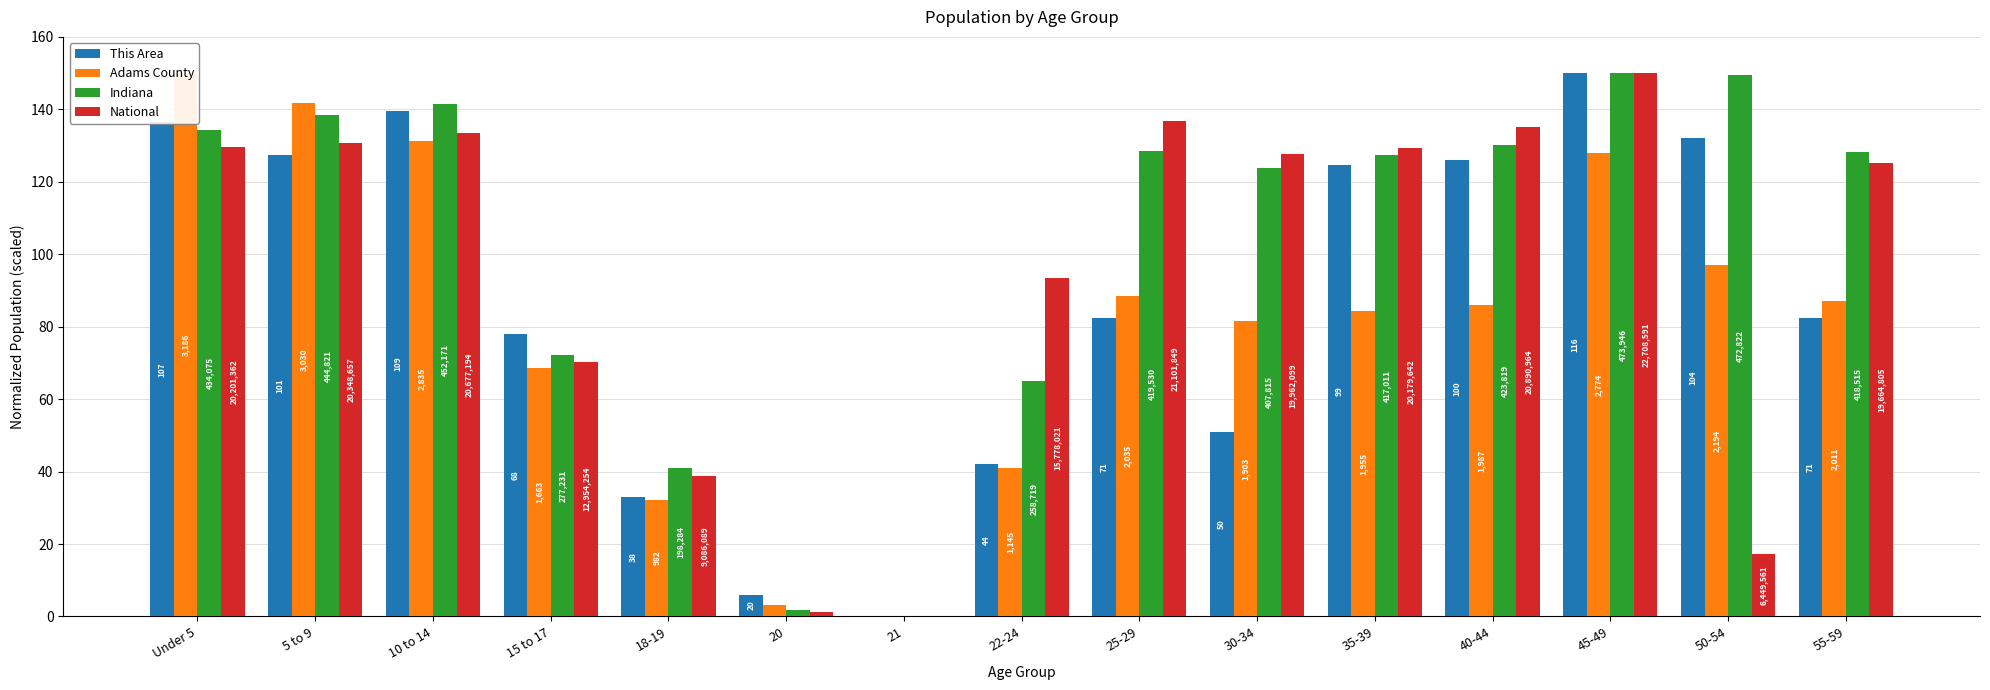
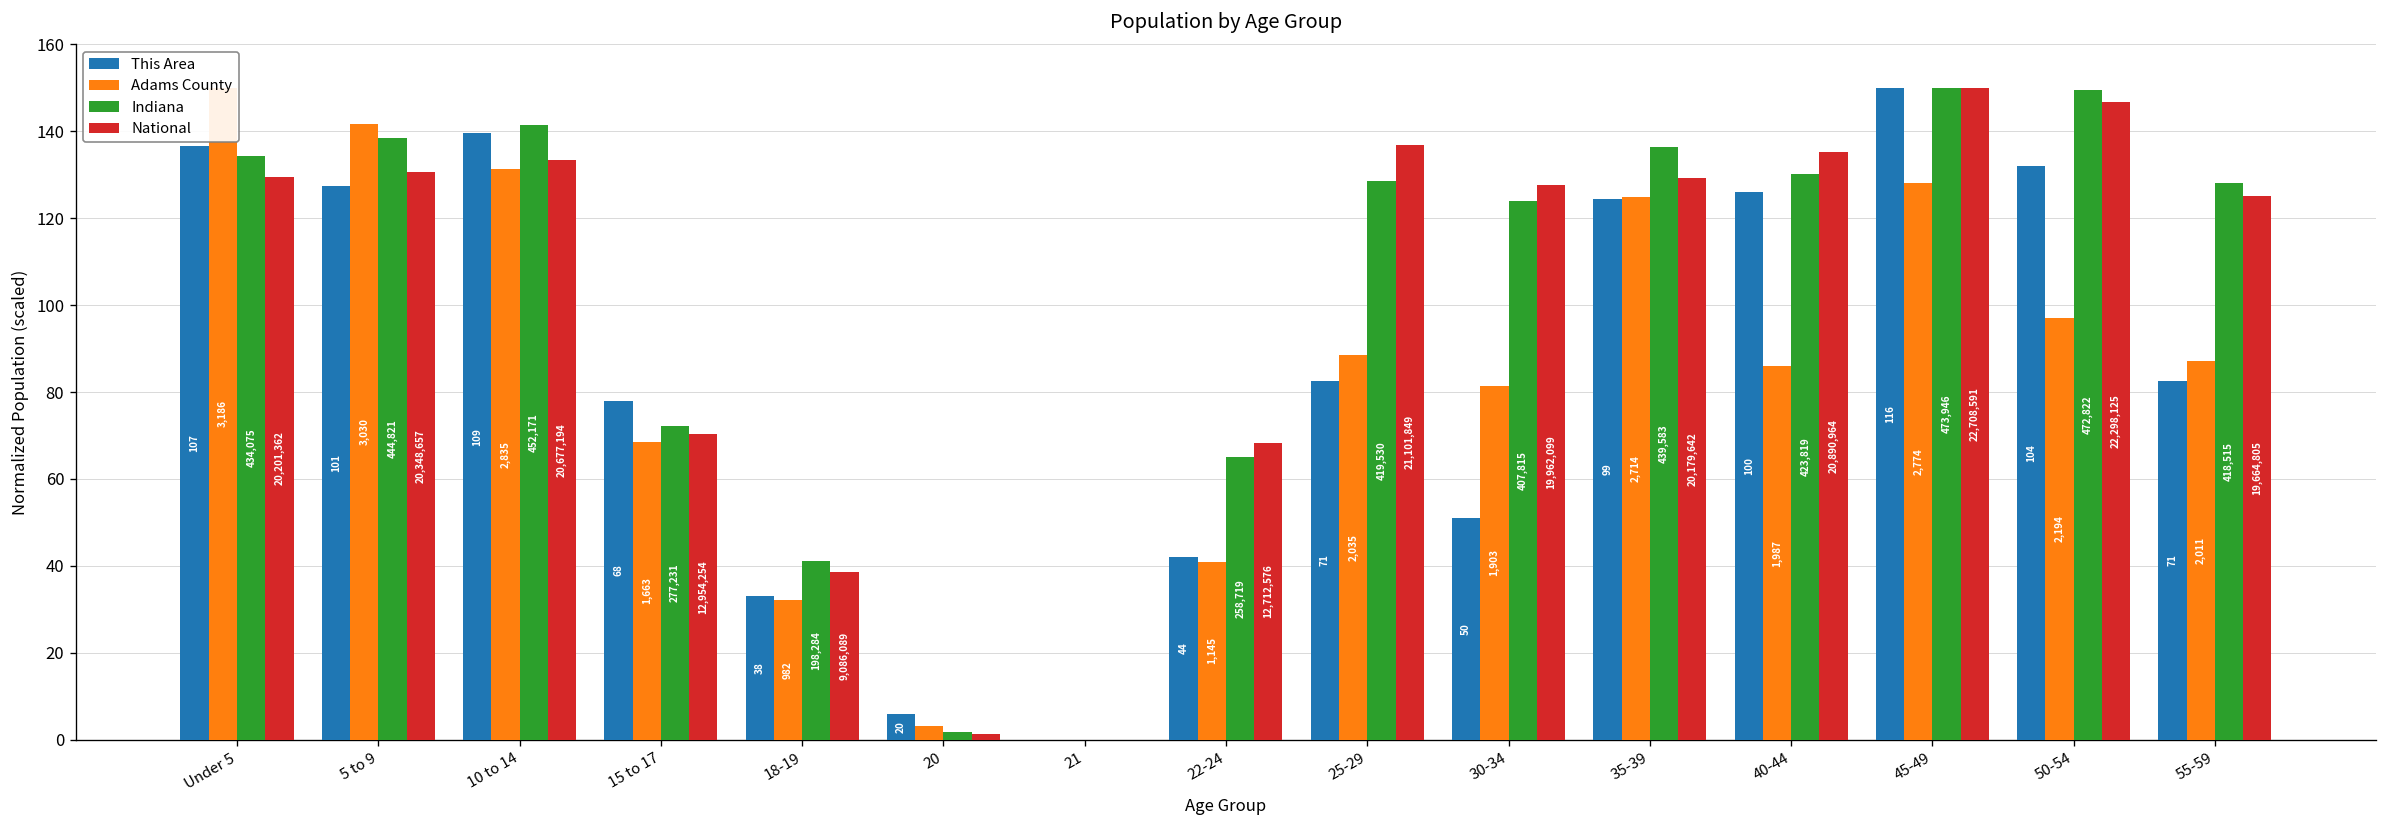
National, 22-24: 15,778,021 -> 12,712,576
Adams County, 35-39: 1,955 -> 2,714
Indiana, 35-39: 417,011 -> 439,583
National, 50-54: 6,449,561 -> 22,298,125
